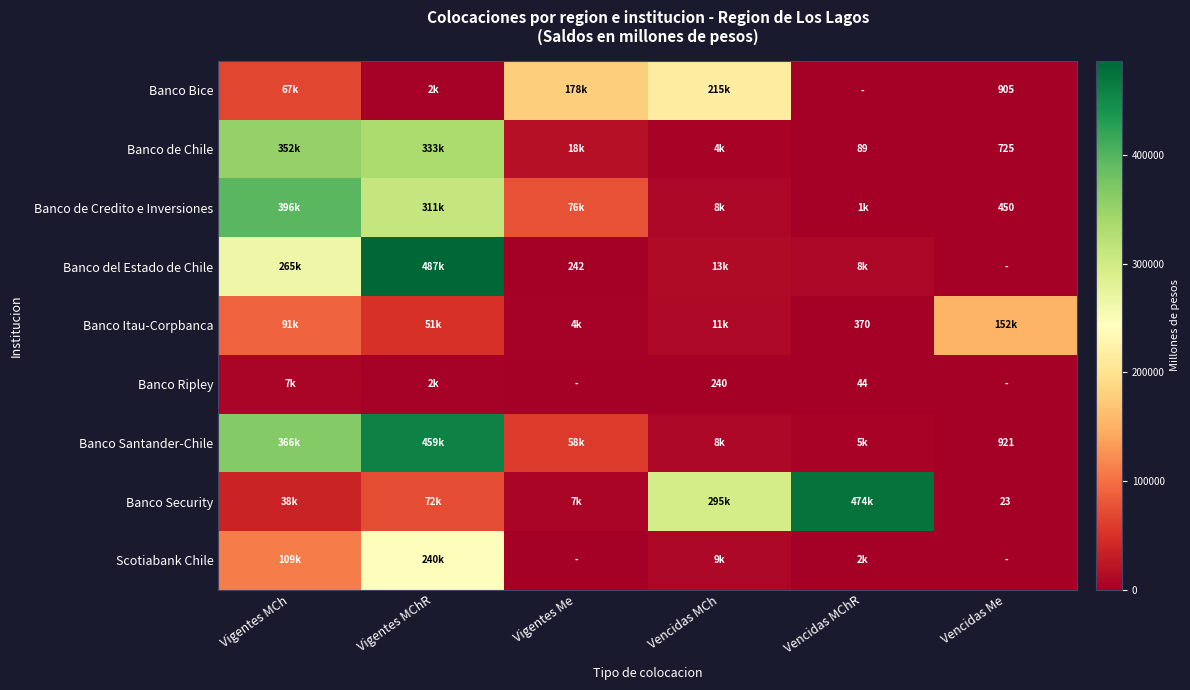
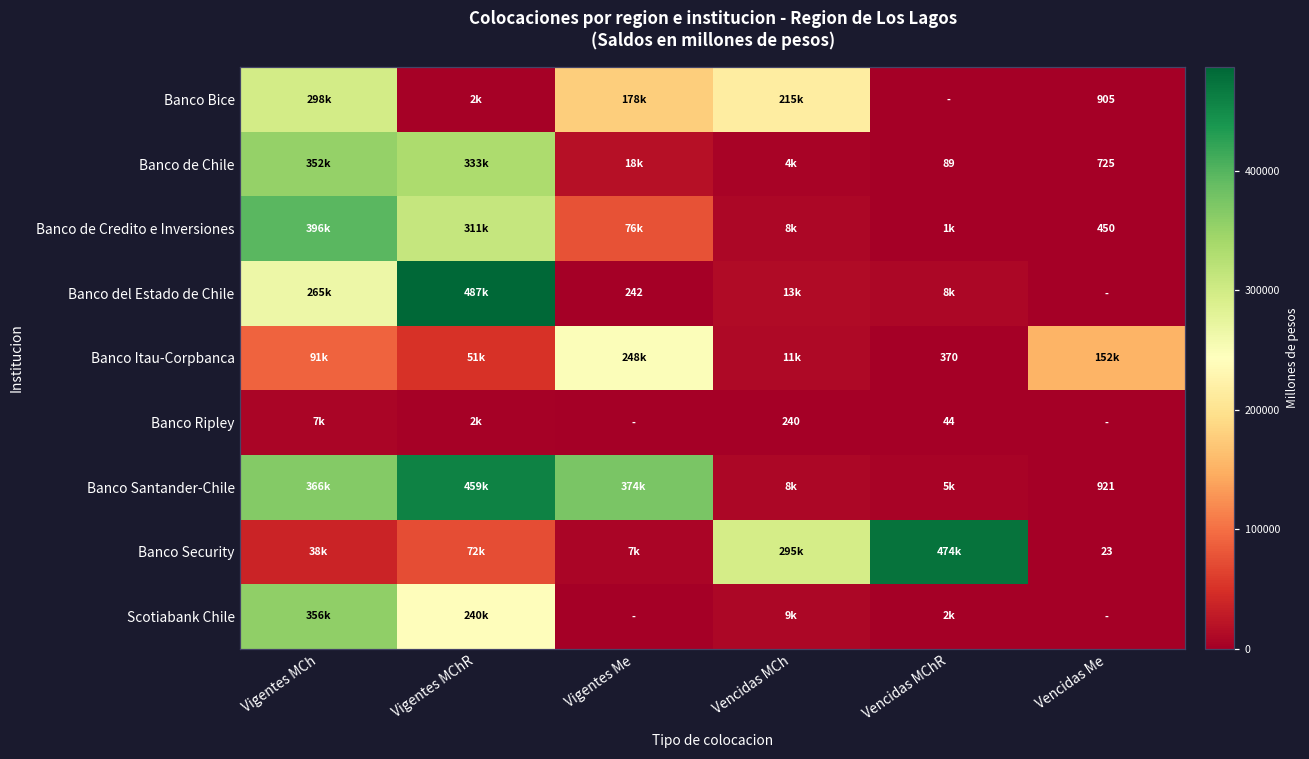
Banco Bice, Vigentes MCh: 67k -> 298k
Banco Itau-Corpbanca, Vigentes Me: 4k -> 248k
Banco Santander-Chile, Vigentes Me: 58k -> 374k
Scotiabank Chile, Vigentes MCh: 109k -> 356k
